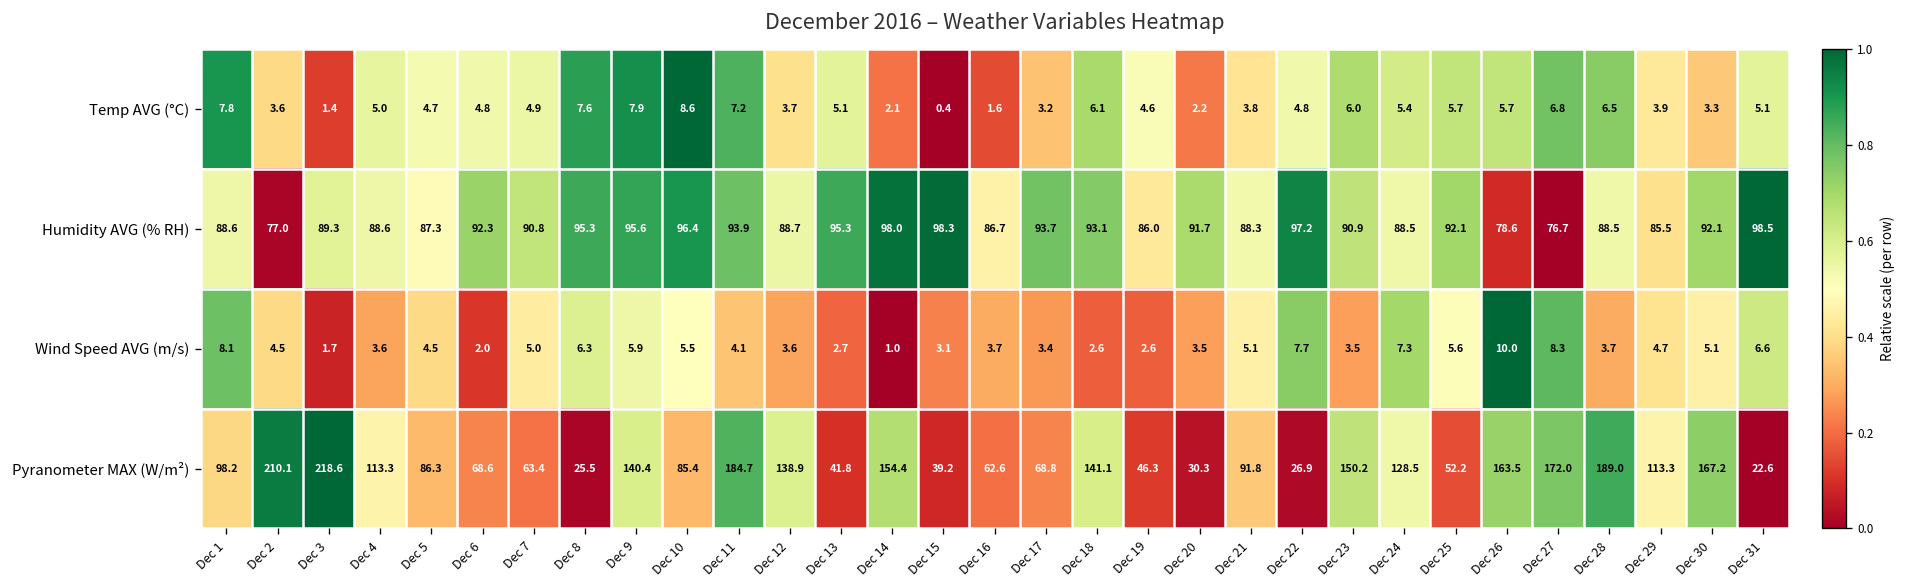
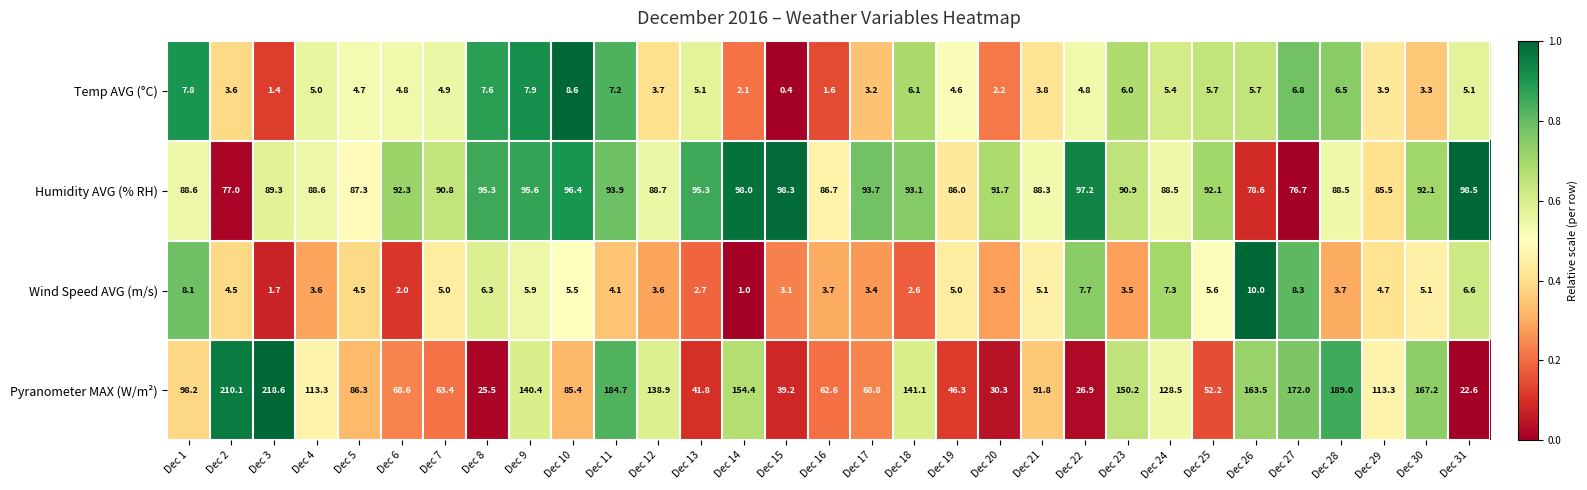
Wind Speed AVG (m/s), Dec 19: 2.6 -> 5.0
